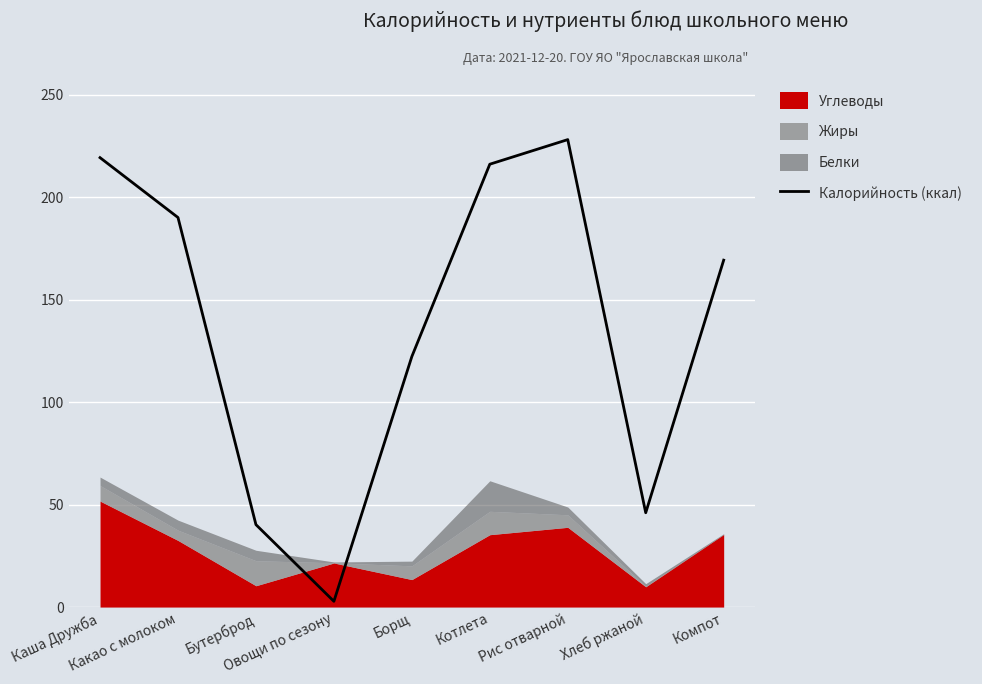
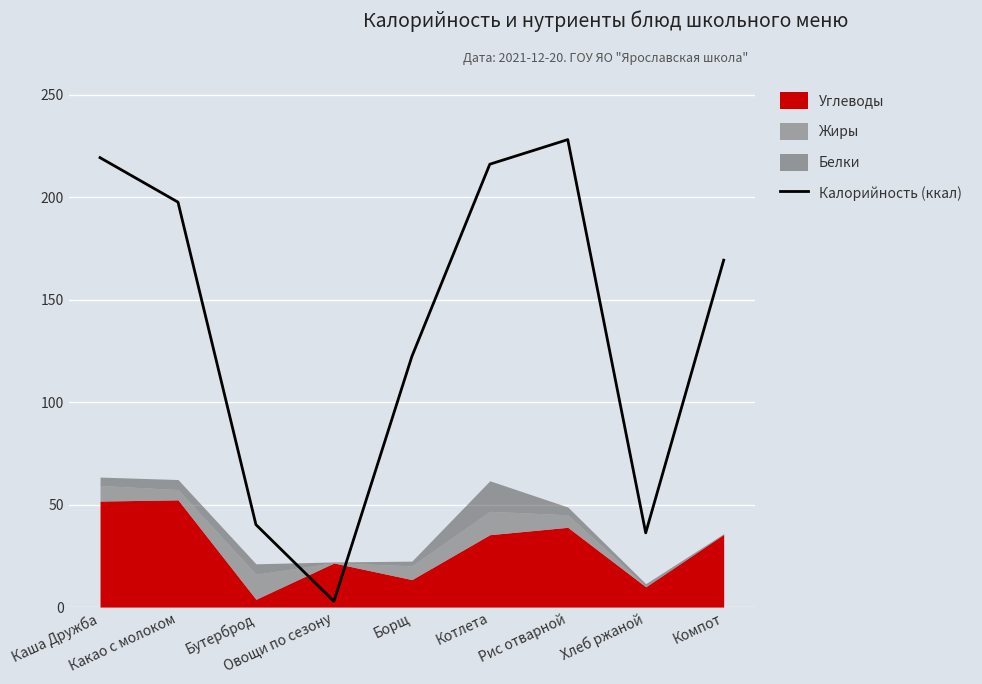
Калорийность (ккал), Какао с молоком: 190 -> 198
Углеводы, Какао с молоком: 33 -> 52
Углеводы, Бутерброд: 10 -> 4
Калорийность (ккал), Хлеб ржаной: 46 -> 36
